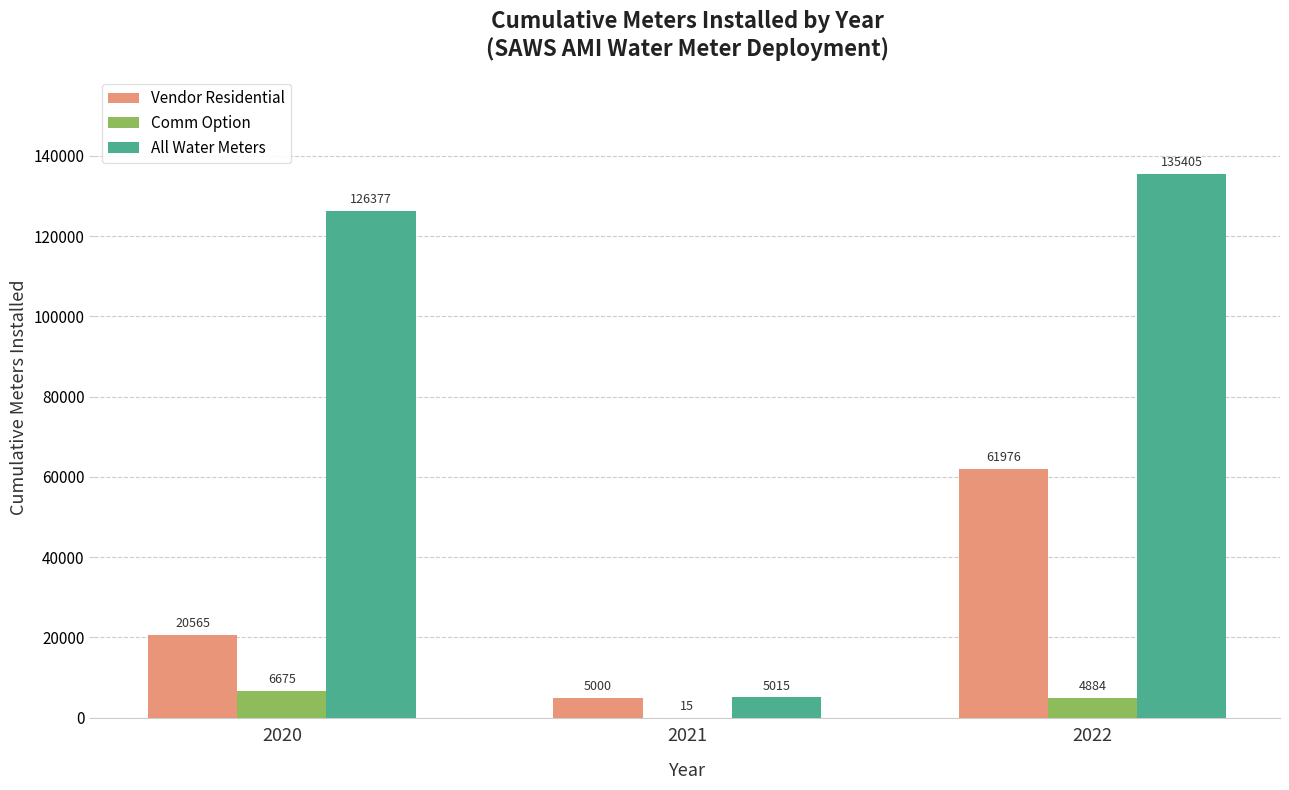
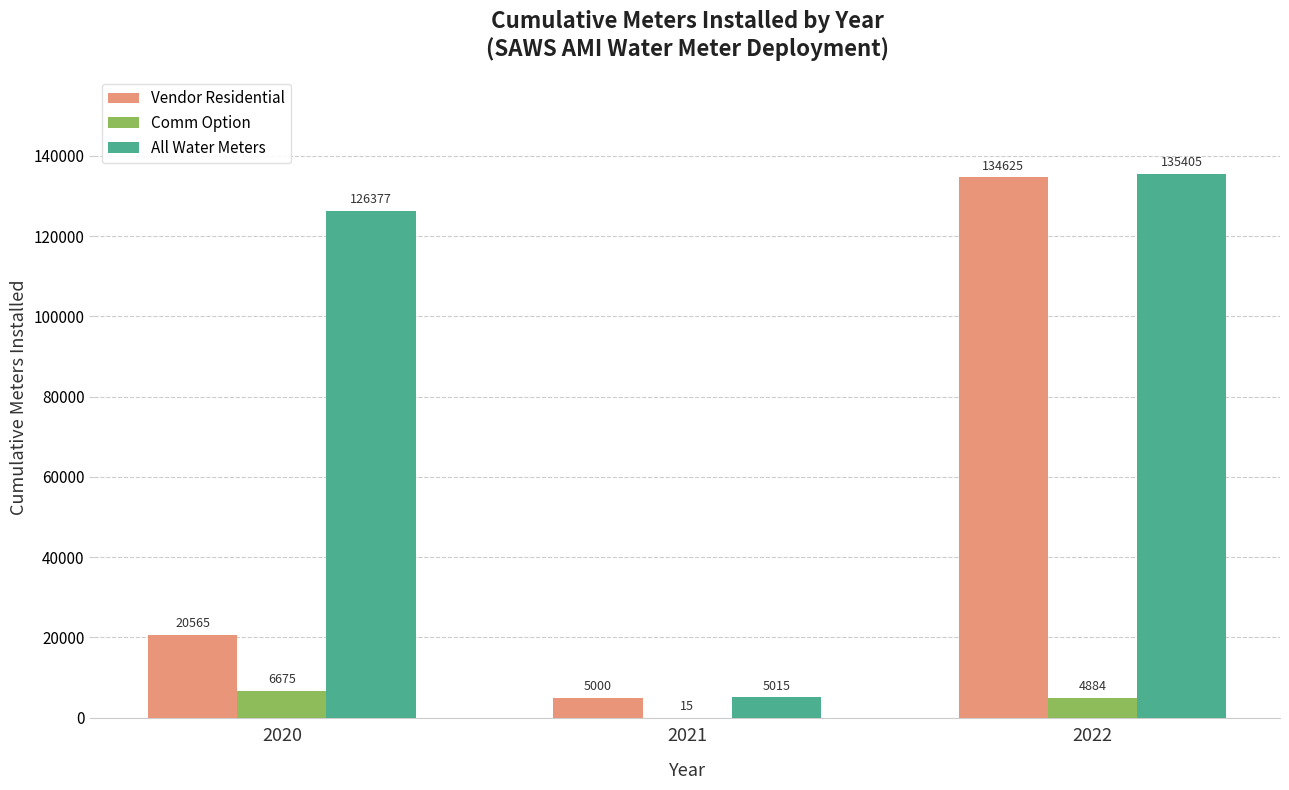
Vendor Residential, 2022: 61976 -> 134625
